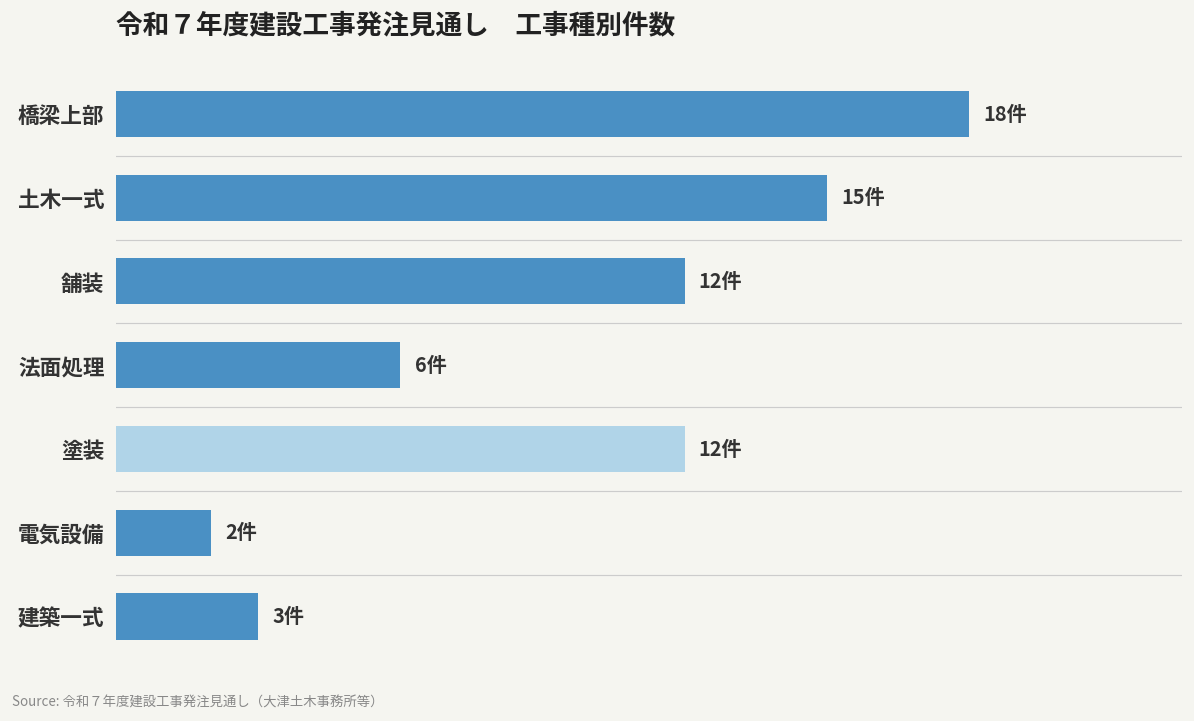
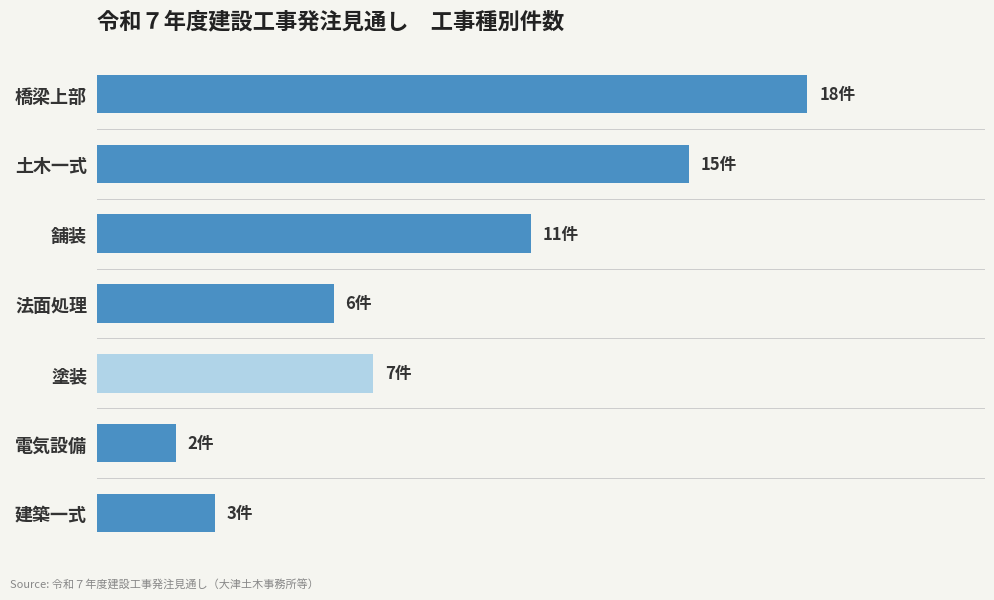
舗装: 12件 -> 11件
塗装: 12件 -> 7件
